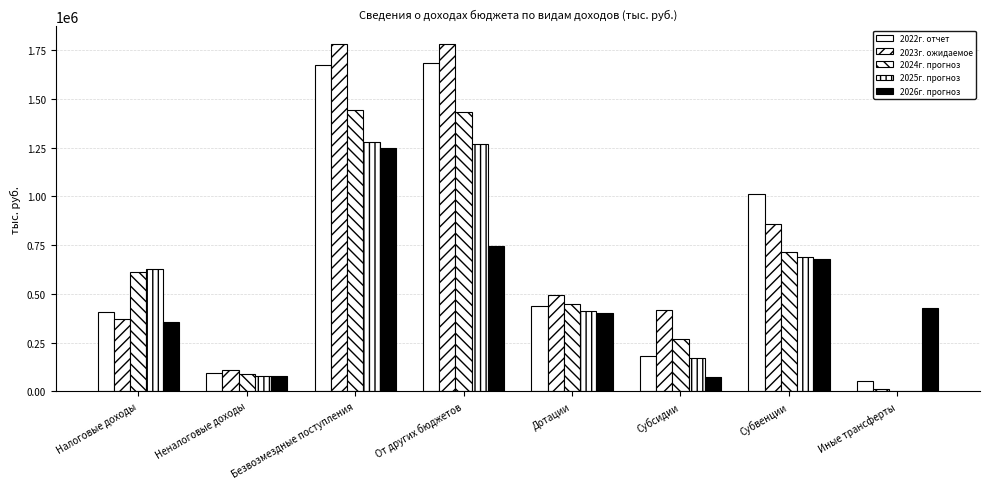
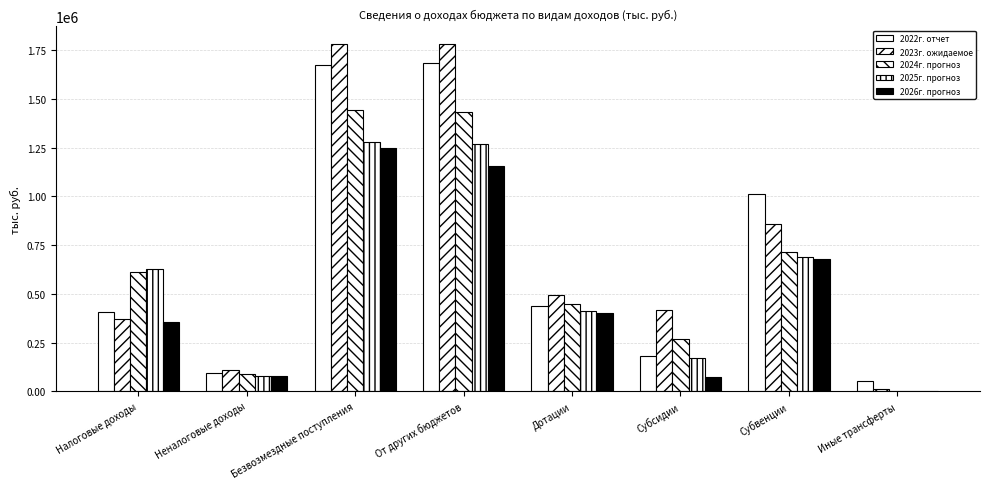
2026г. прогноз, От других бюджетов: 750000 -> 1160000
2026г. прогноз, Иные трансферты: 430000 -> 0
